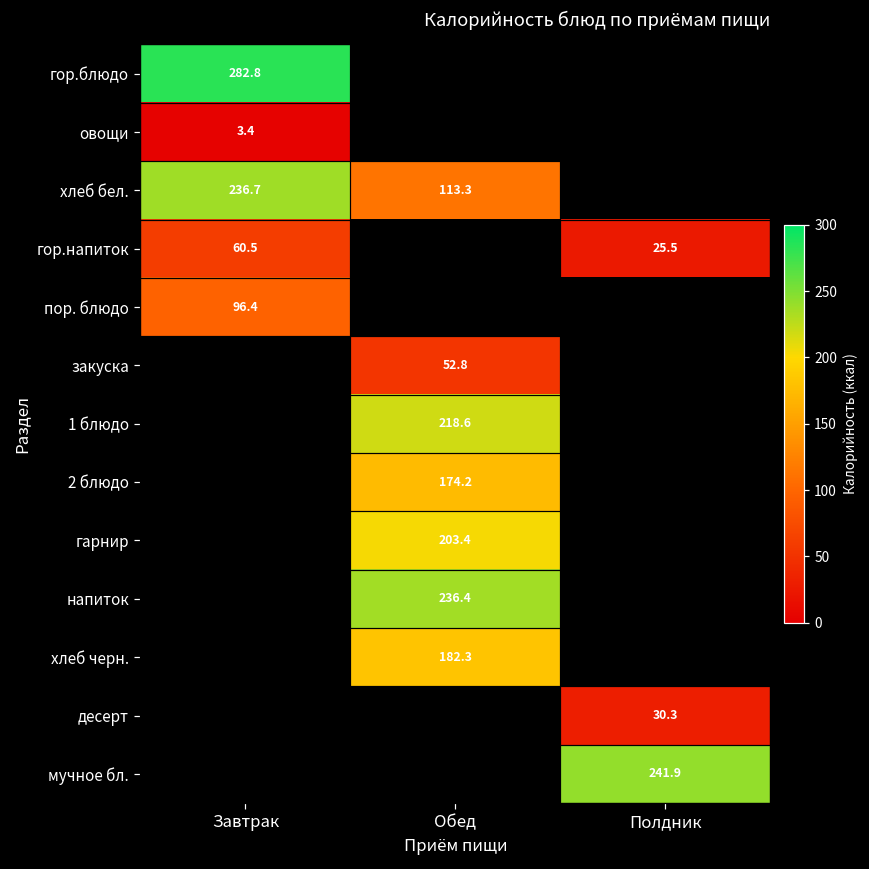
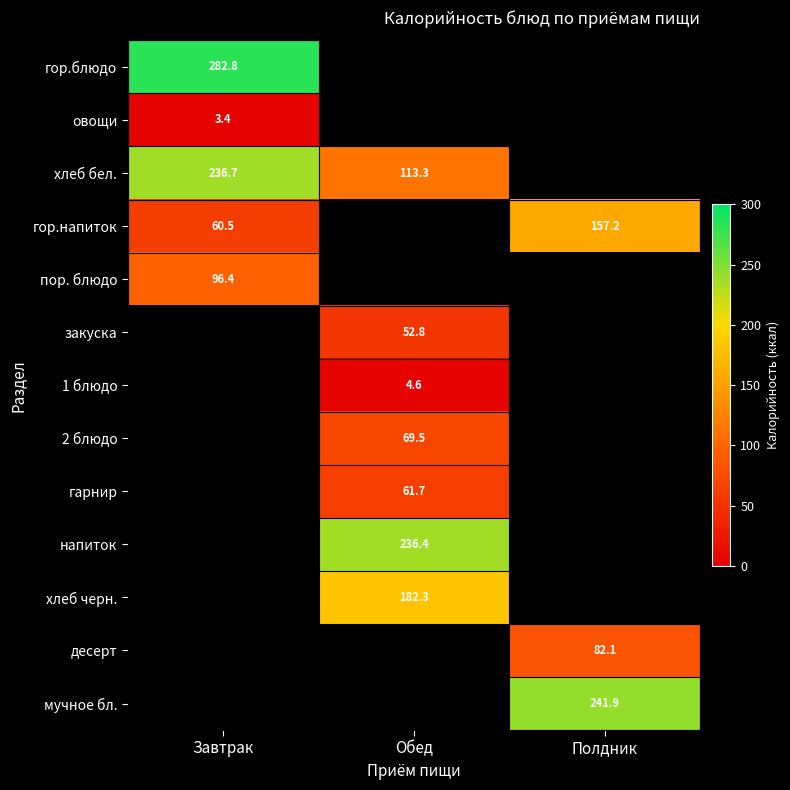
гор.напиток, Полдник: 25.5 -> 157.2
1 блюдо, Обед: 218.6 -> 4.6
2 блюдо, Обед: 174.2 -> 69.5
гарнир, Обед: 203.4 -> 61.7
десерт, Полдник: 30.3 -> 82.1
